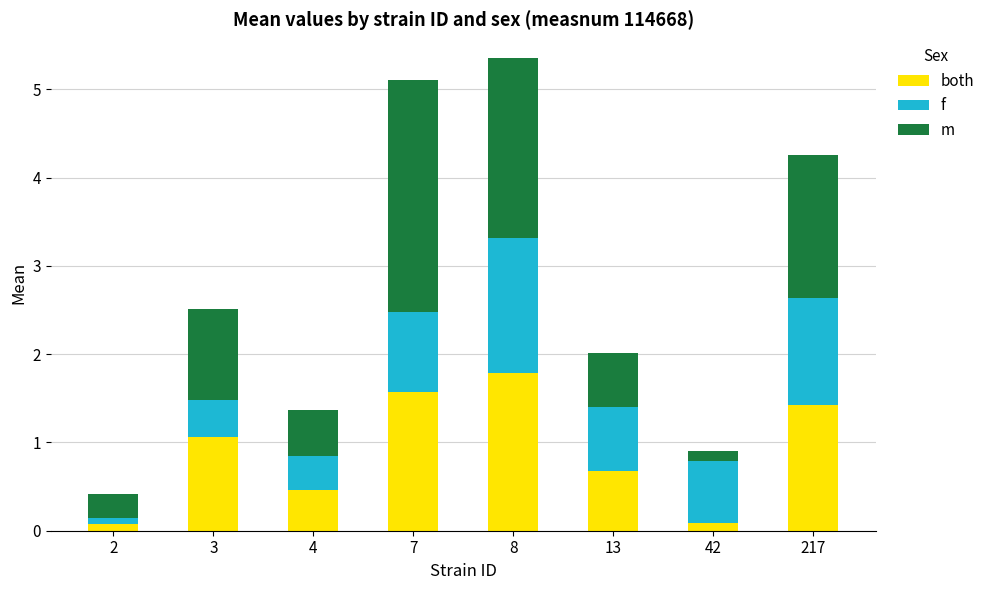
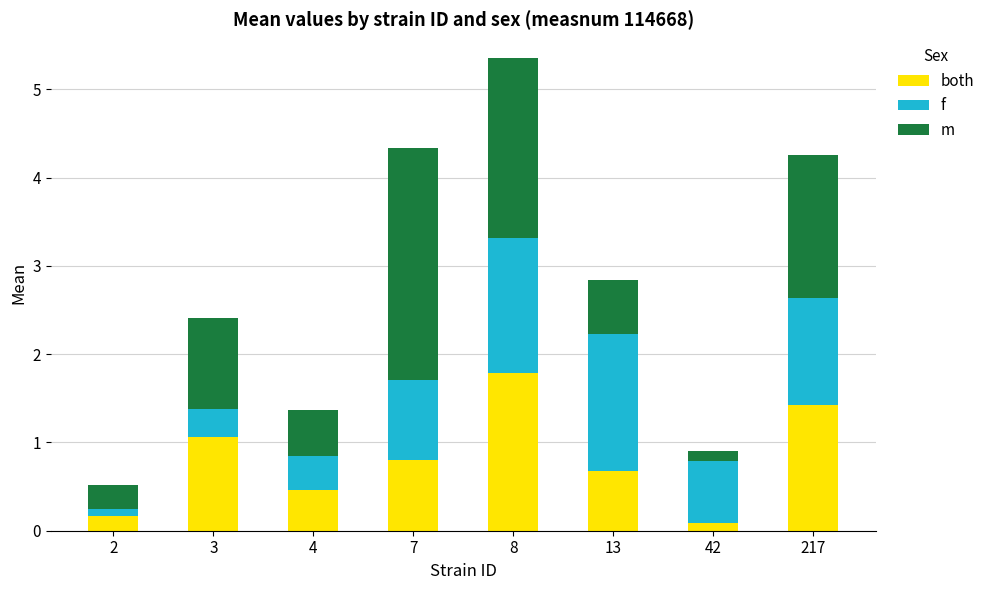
both, 2: 0.1 -> 0.2
f, 3: 0.4 -> 0.3
both, 7: 1.6 -> 0.8
f, 13: 0.7 -> 1.6
